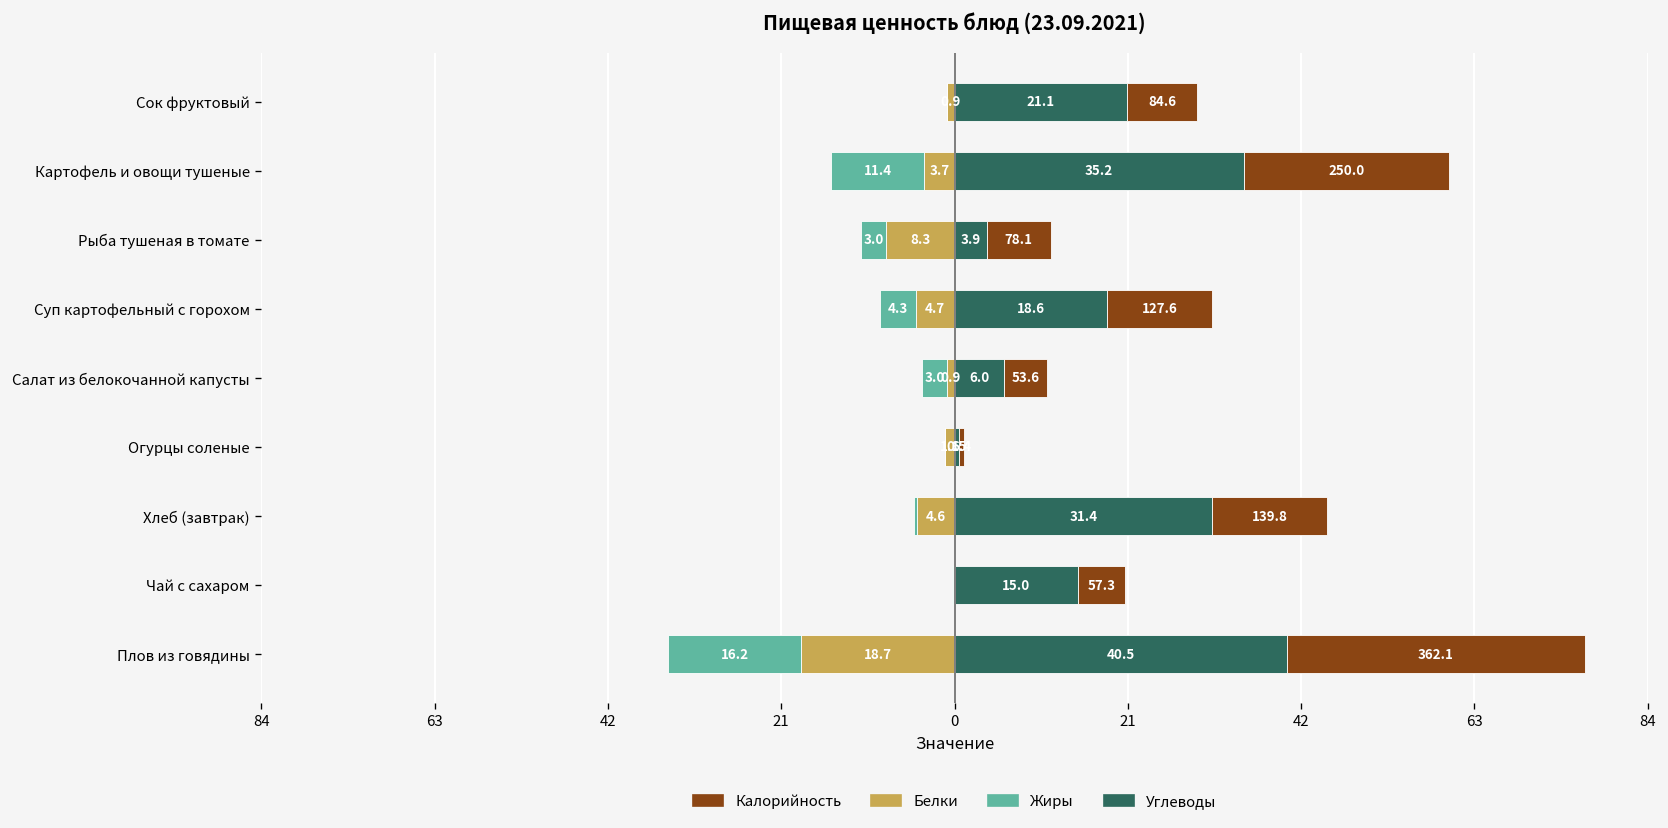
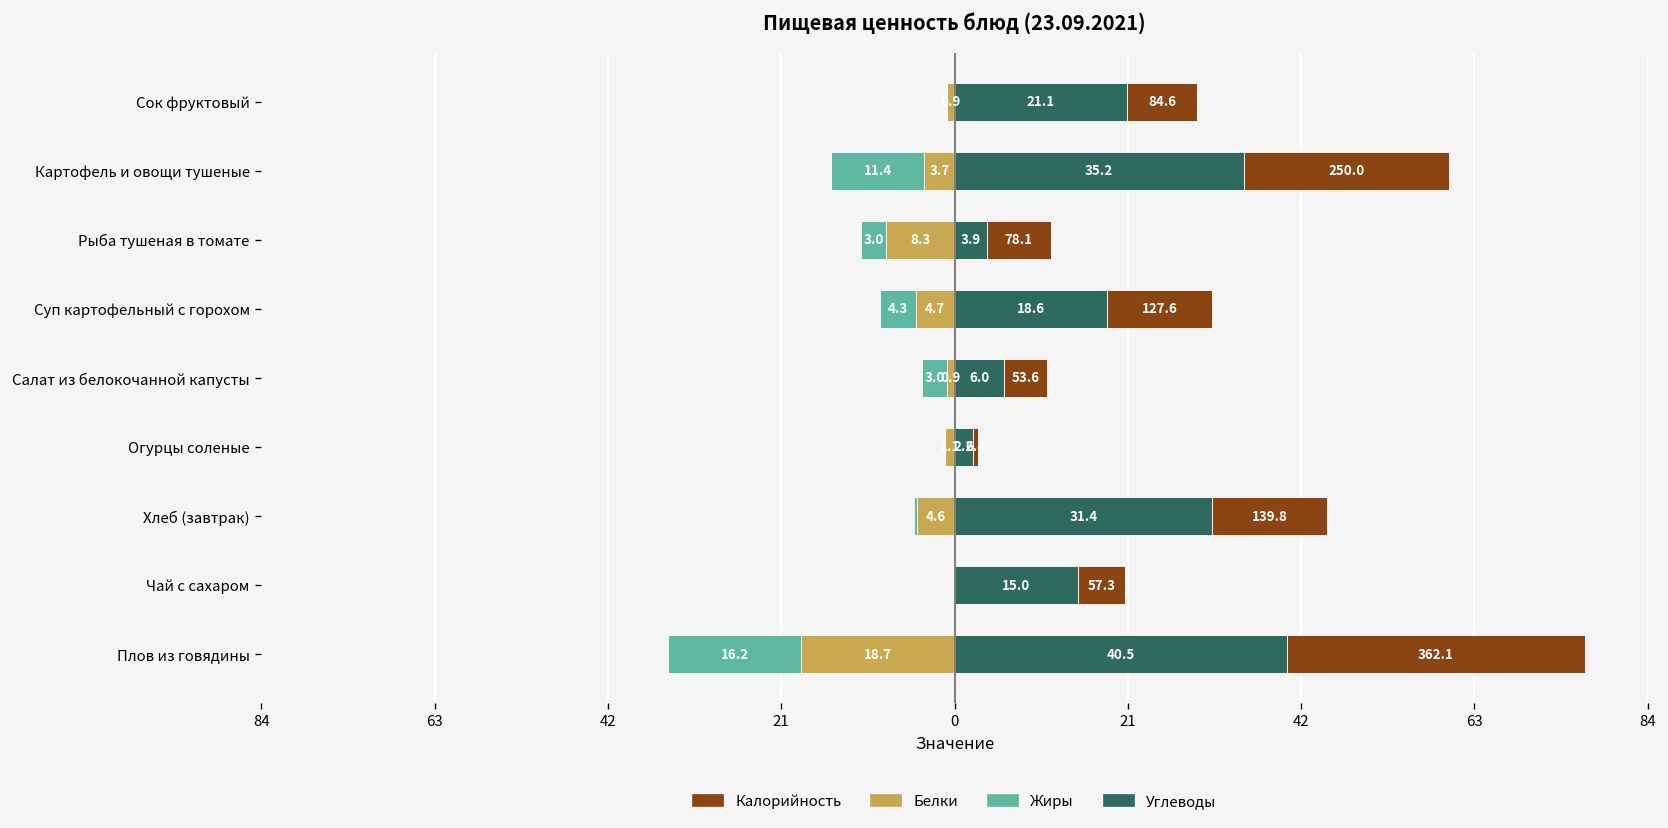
Углеводы, Огурцы соленые: 0.5 -> 2.2
